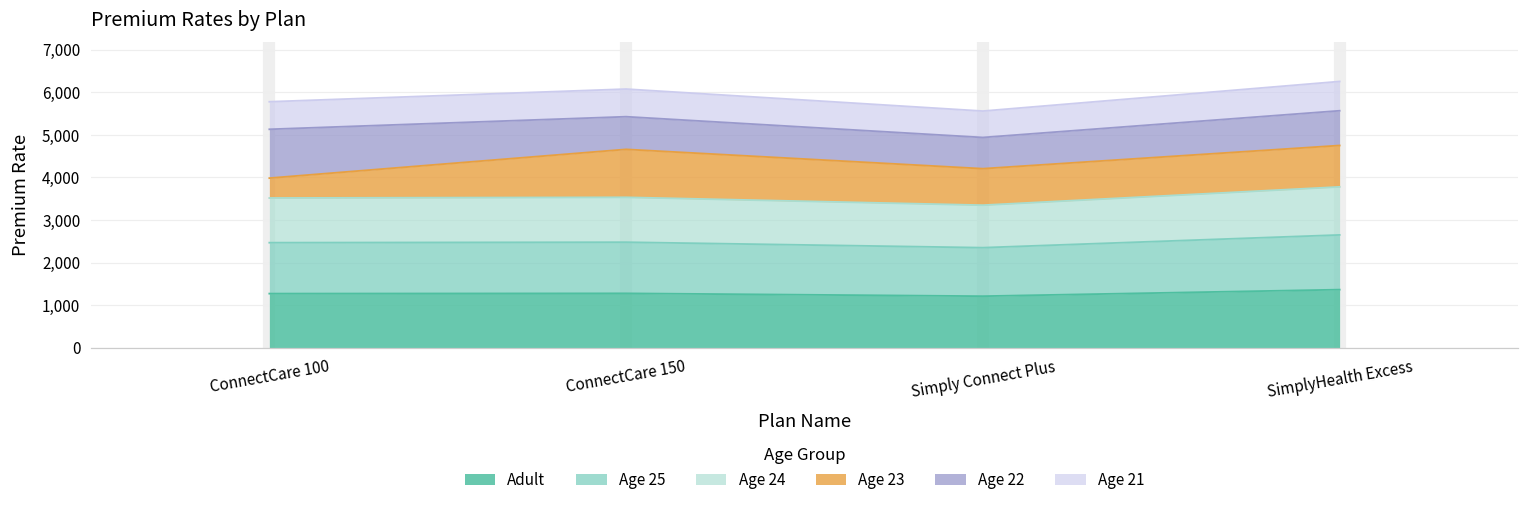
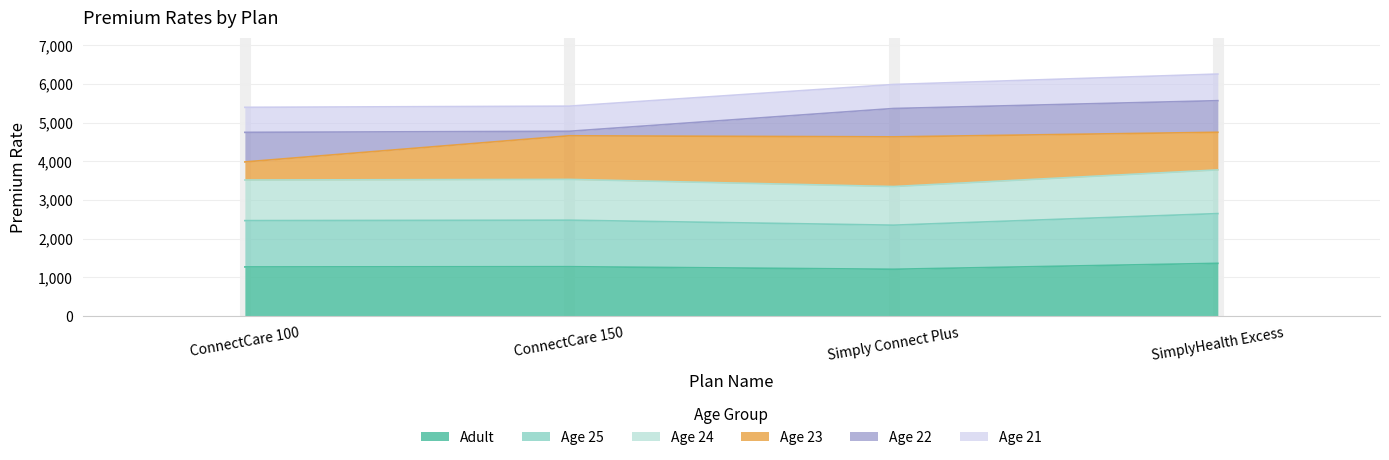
Age 22, ConnectCare 100: 1,100 -> 800
Age 22, ConnectCare 150: 800 -> 100
Age 23, Simply Connect Plus: 900 -> 1,300
